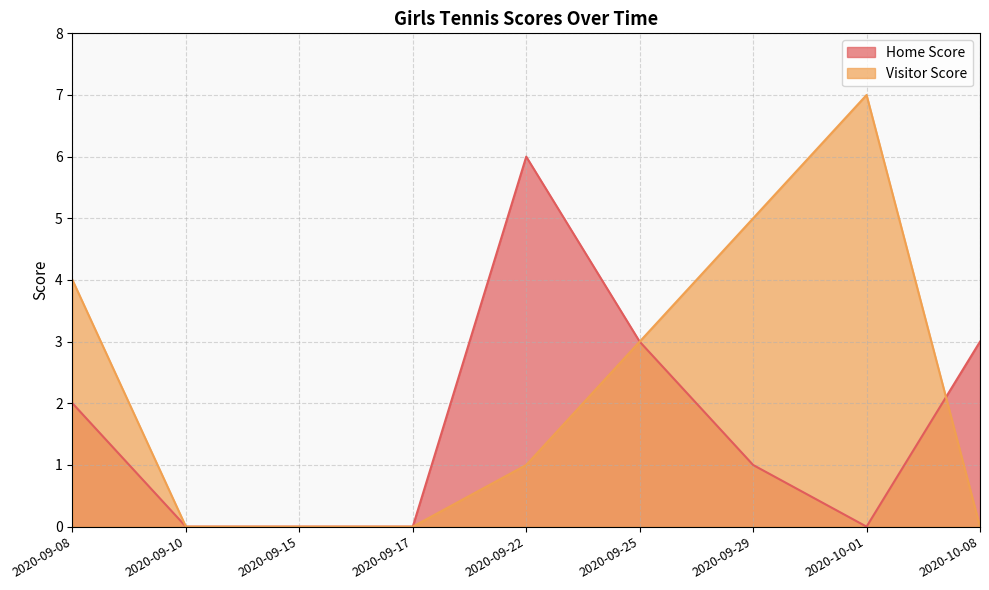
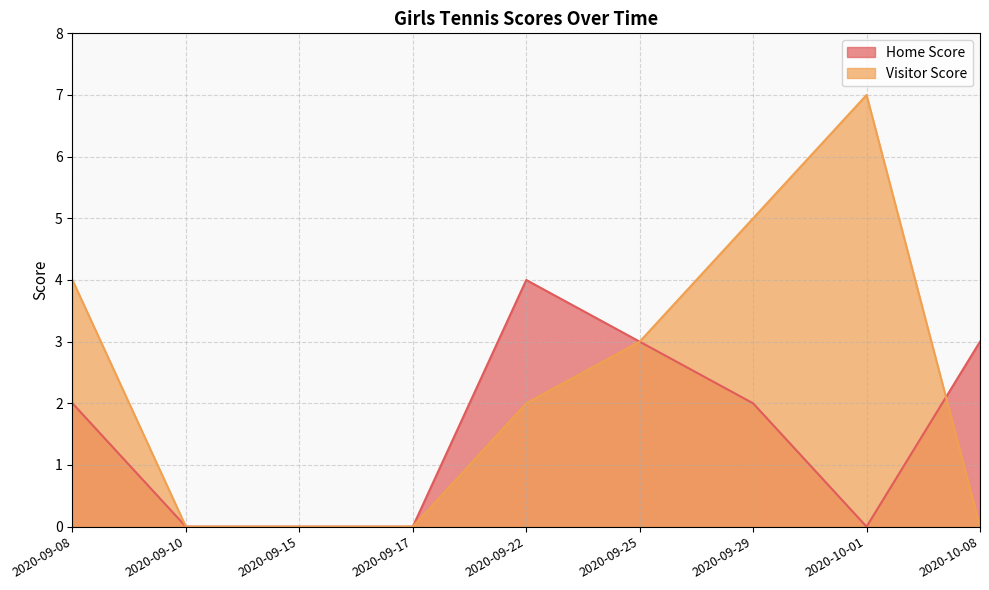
Home Score, 2020-09-22: 6 -> 4
Visitor Score, 2020-09-22: 1 -> 2
Home Score, 2020-09-29: 1 -> 2
